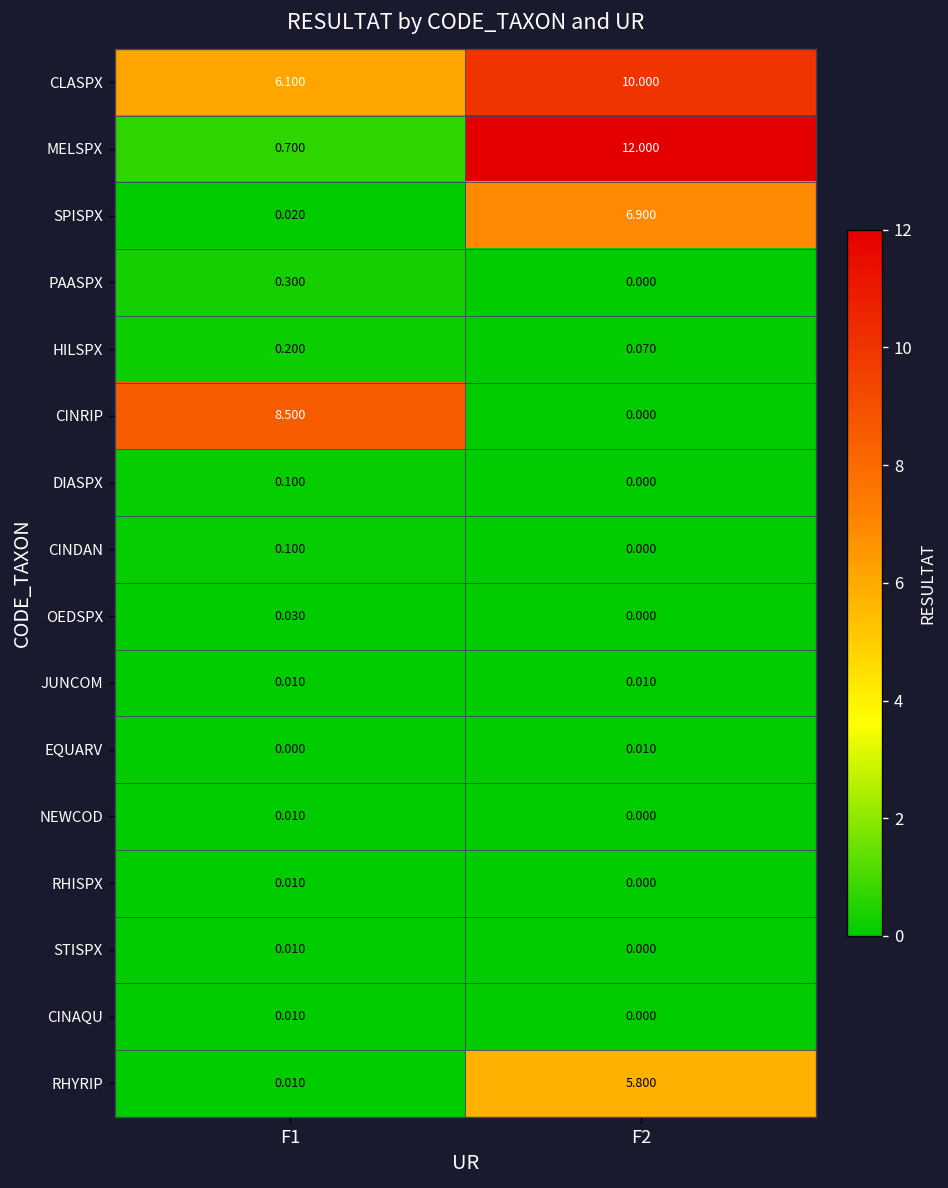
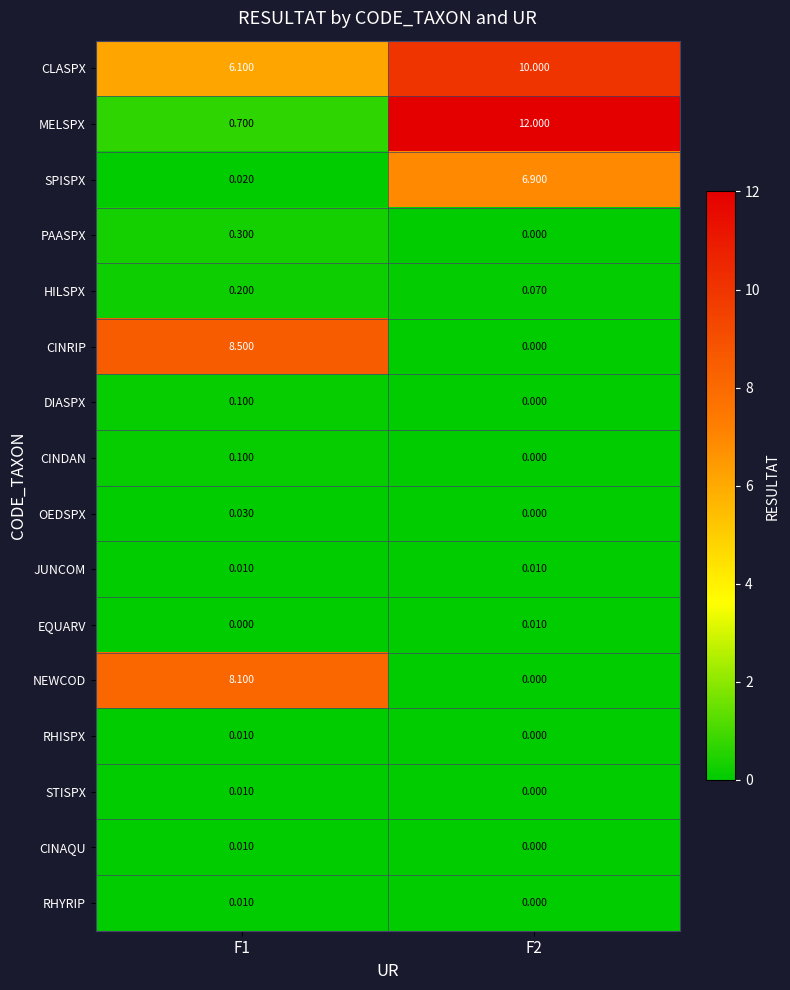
NEWCOD, F1: 0.010 -> 8.100
RHYRIP, F2: 5.800 -> 0.000
